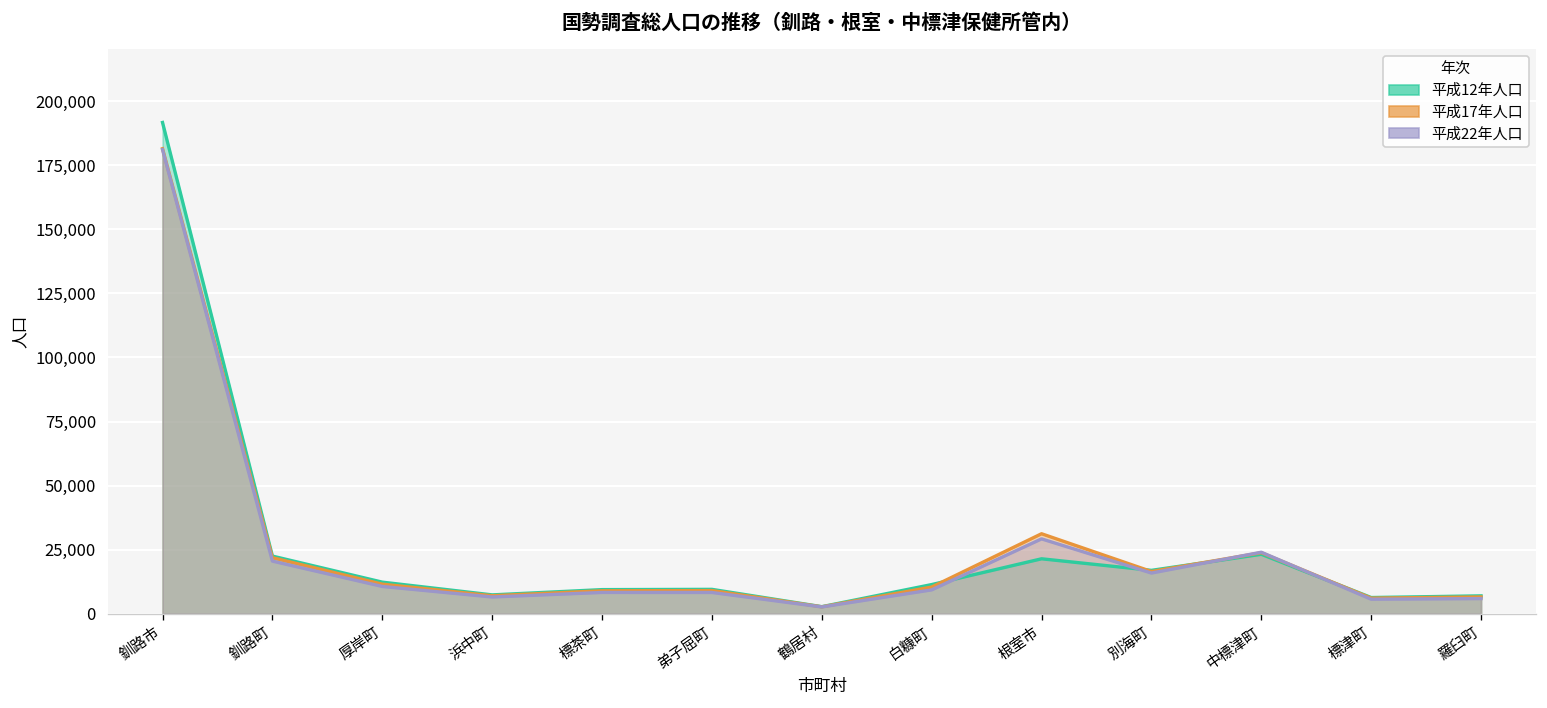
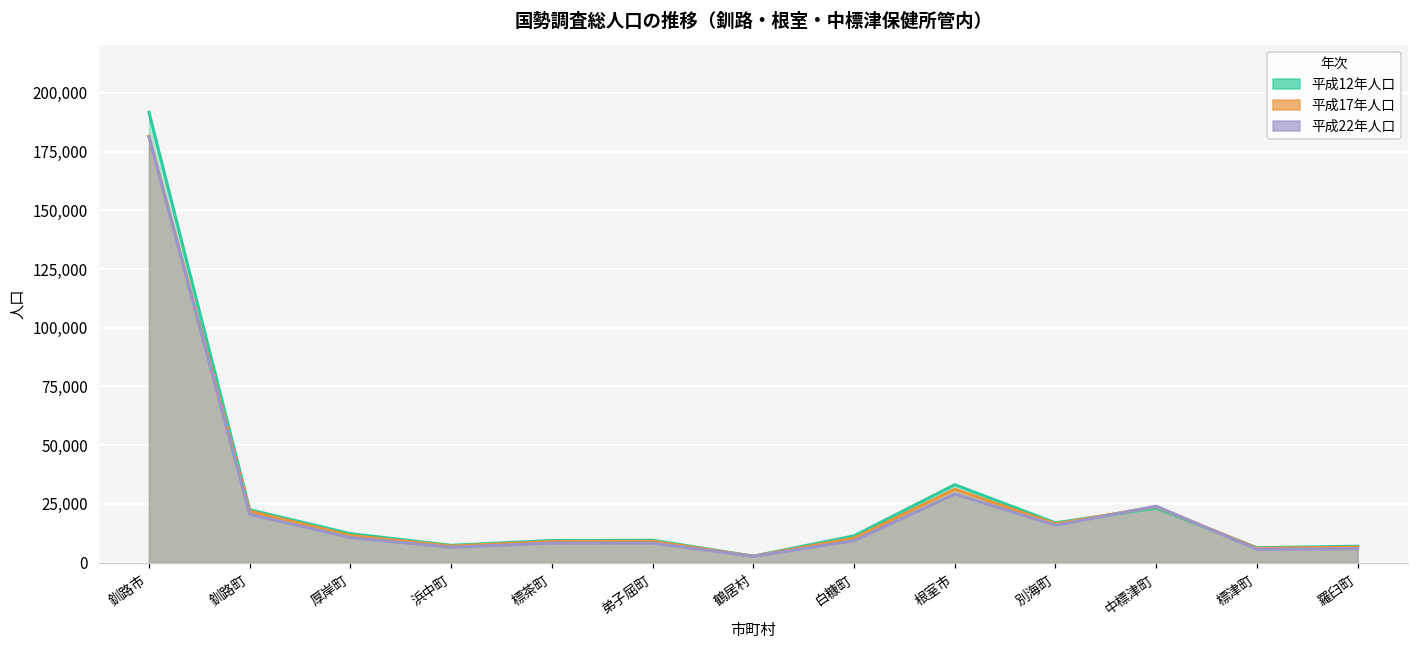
平成12年人口, 根室市: 21,000 -> 33,000
